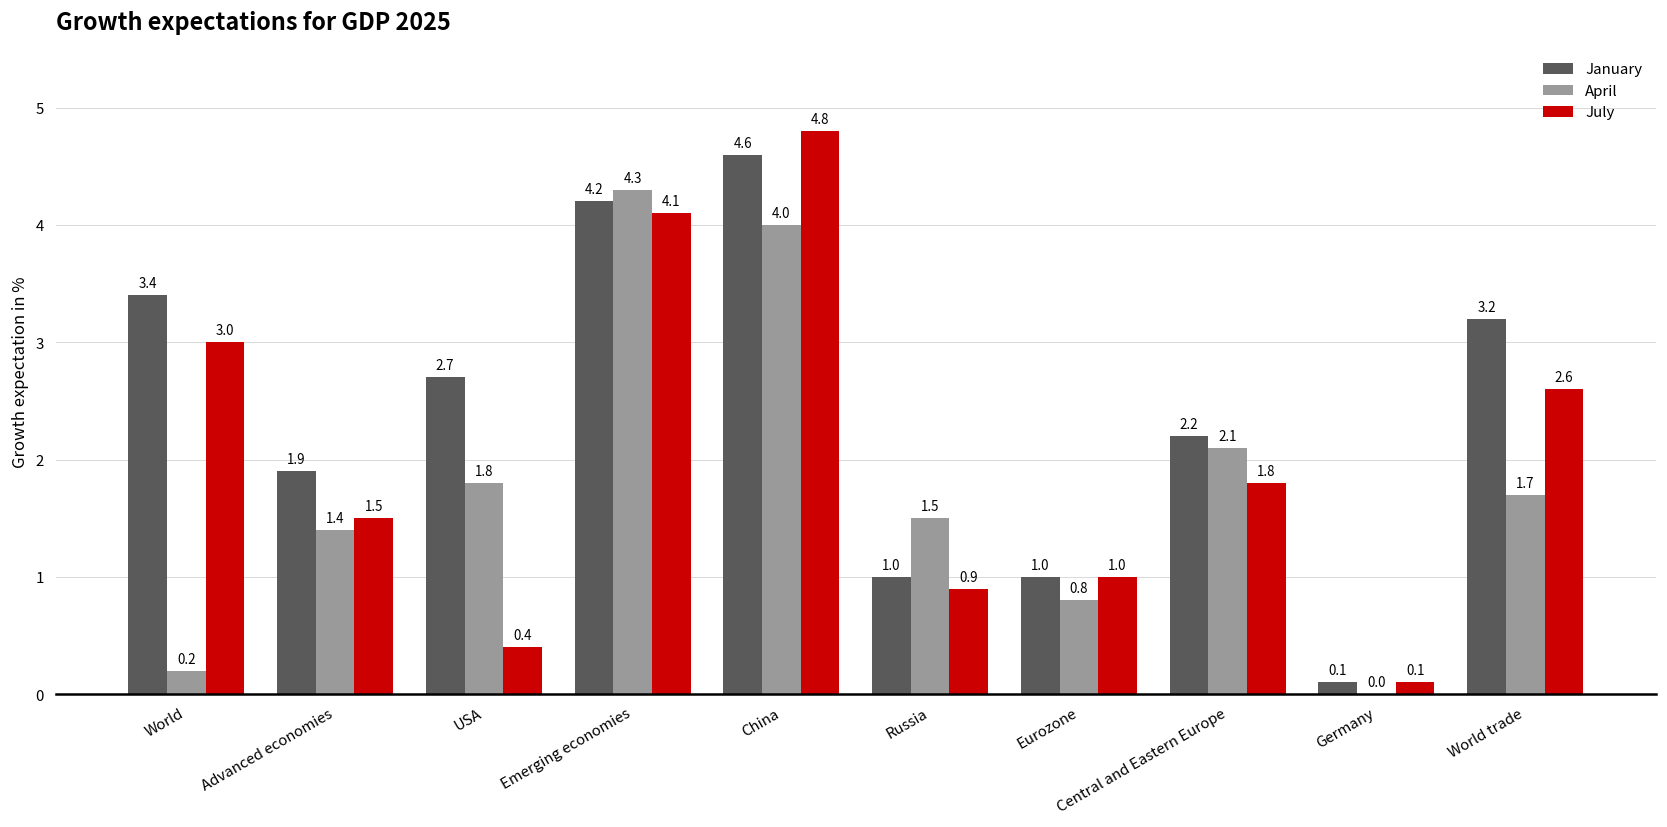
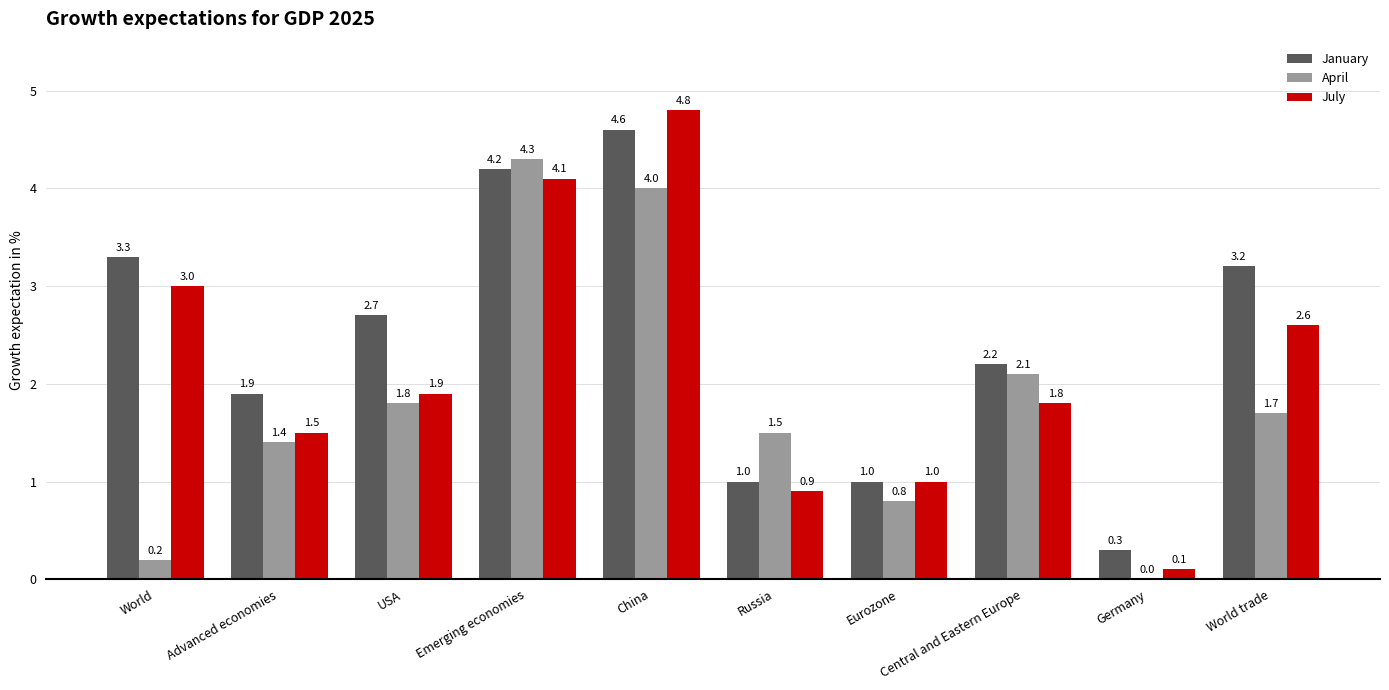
January, World: 3.4 -> 3.3
July, USA: 0.4 -> 1.9
January, Germany: 0.1 -> 0.3
